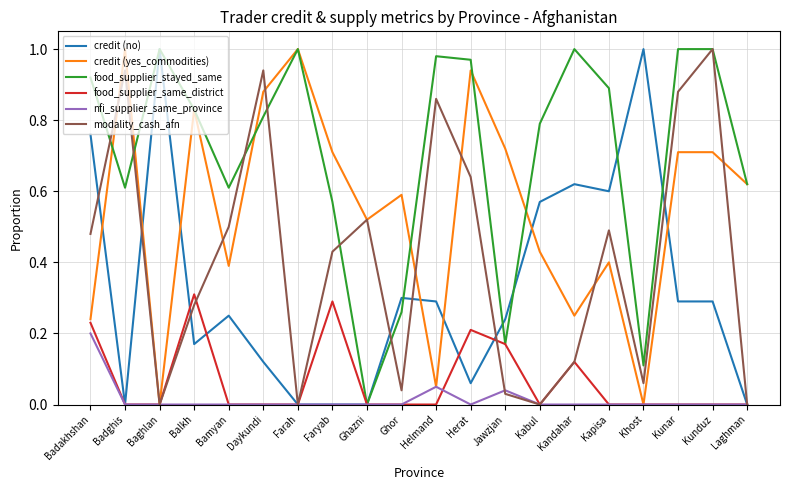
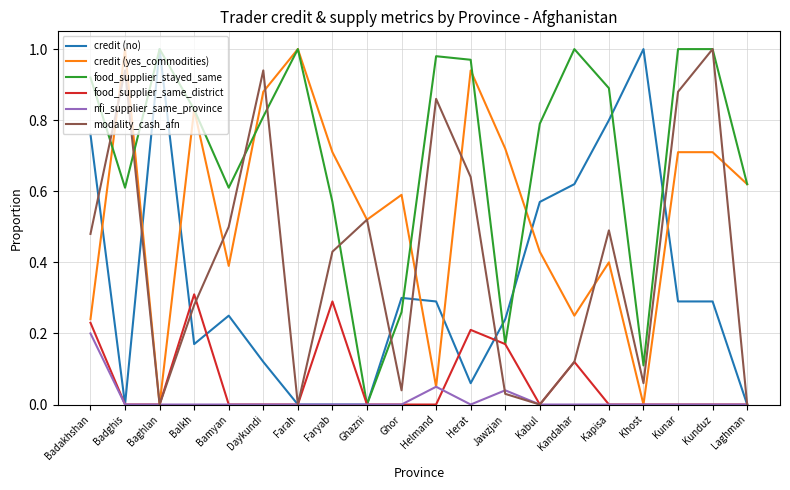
credit (no), Kapisa: 0.6 -> 0.8
